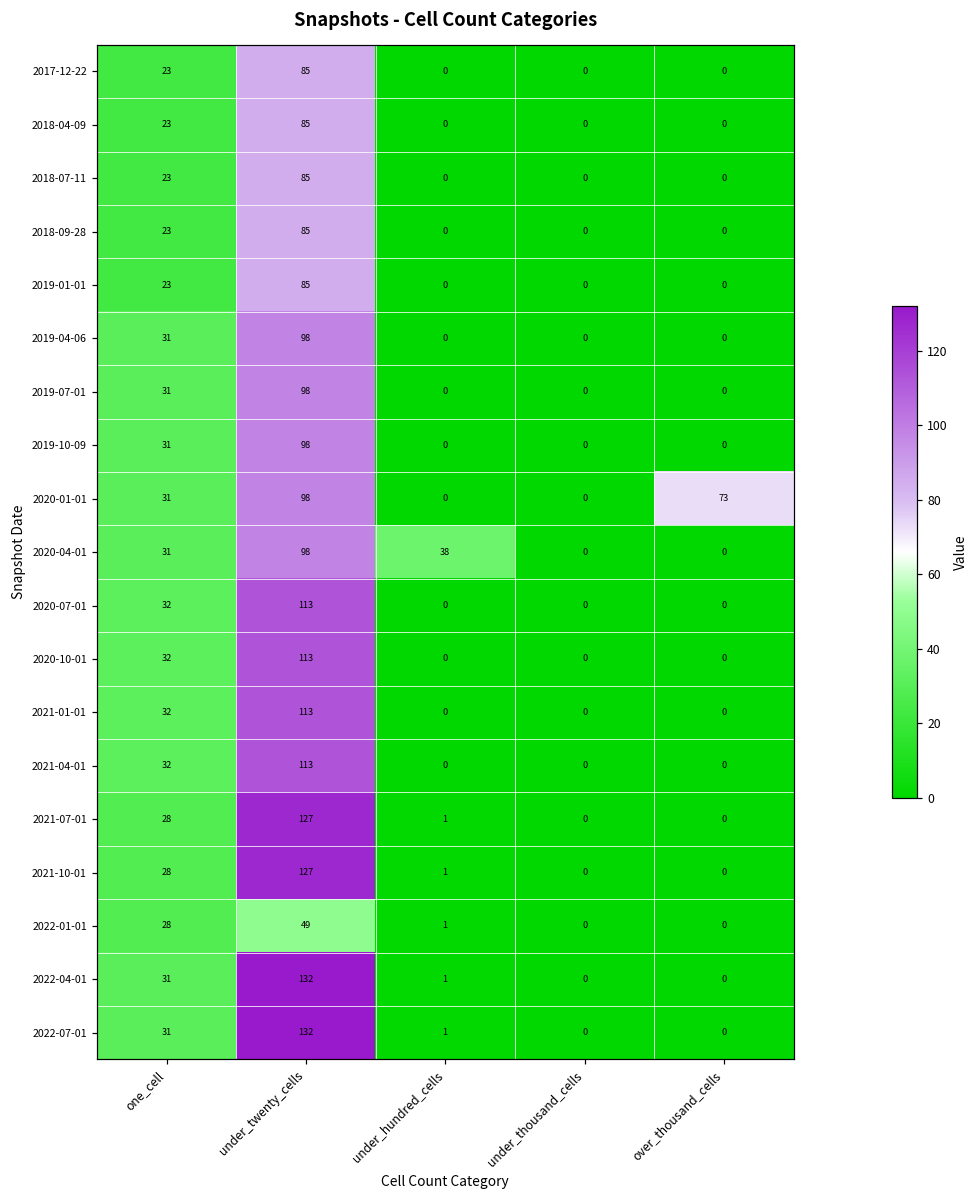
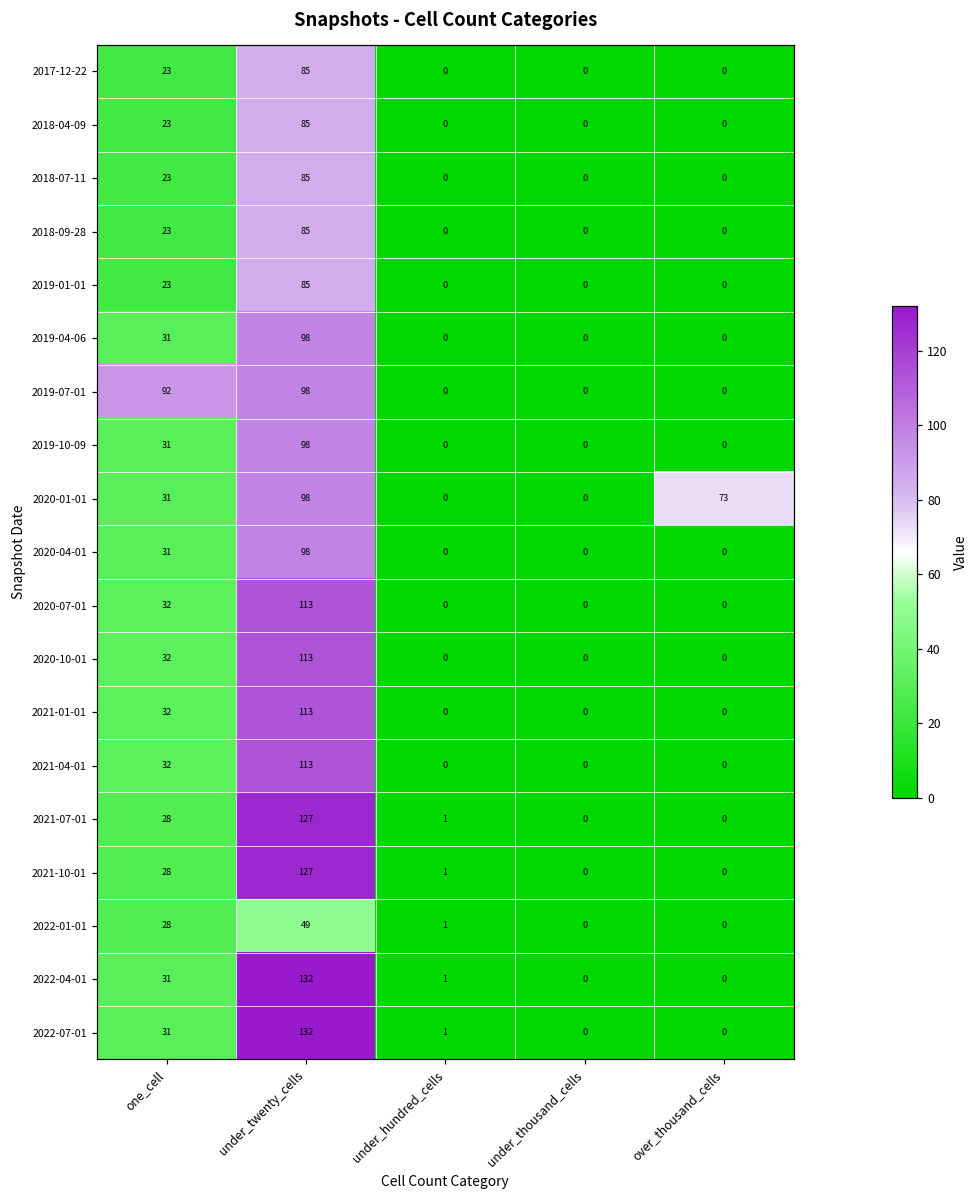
2019-07-01, one_cell: 31 -> 92
2020-04-01, under_hundred_cells: 38 -> 0
